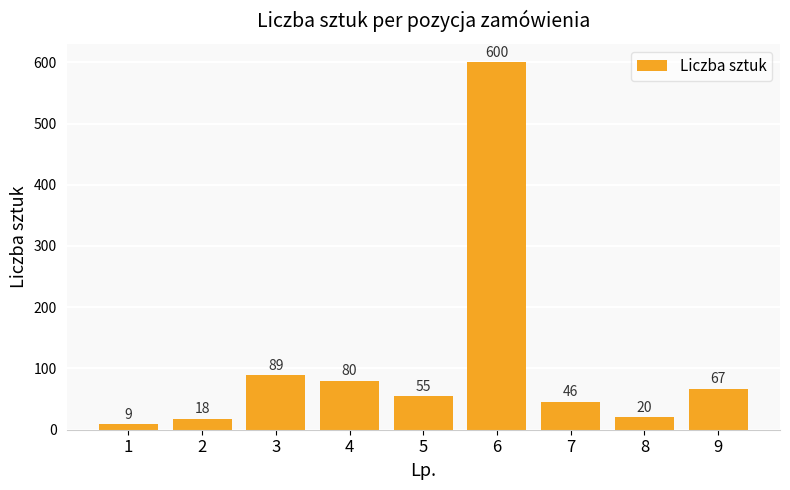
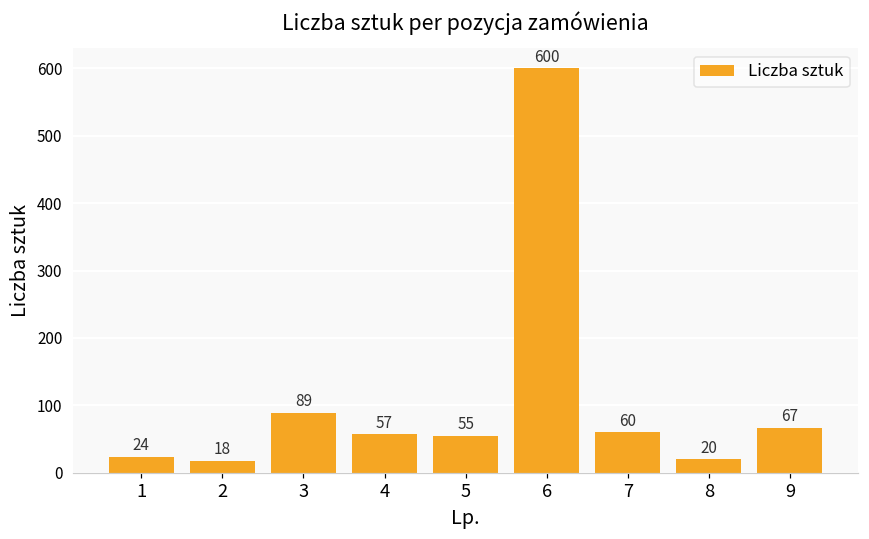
1: 9 -> 24
4: 80 -> 57
7: 46 -> 60
